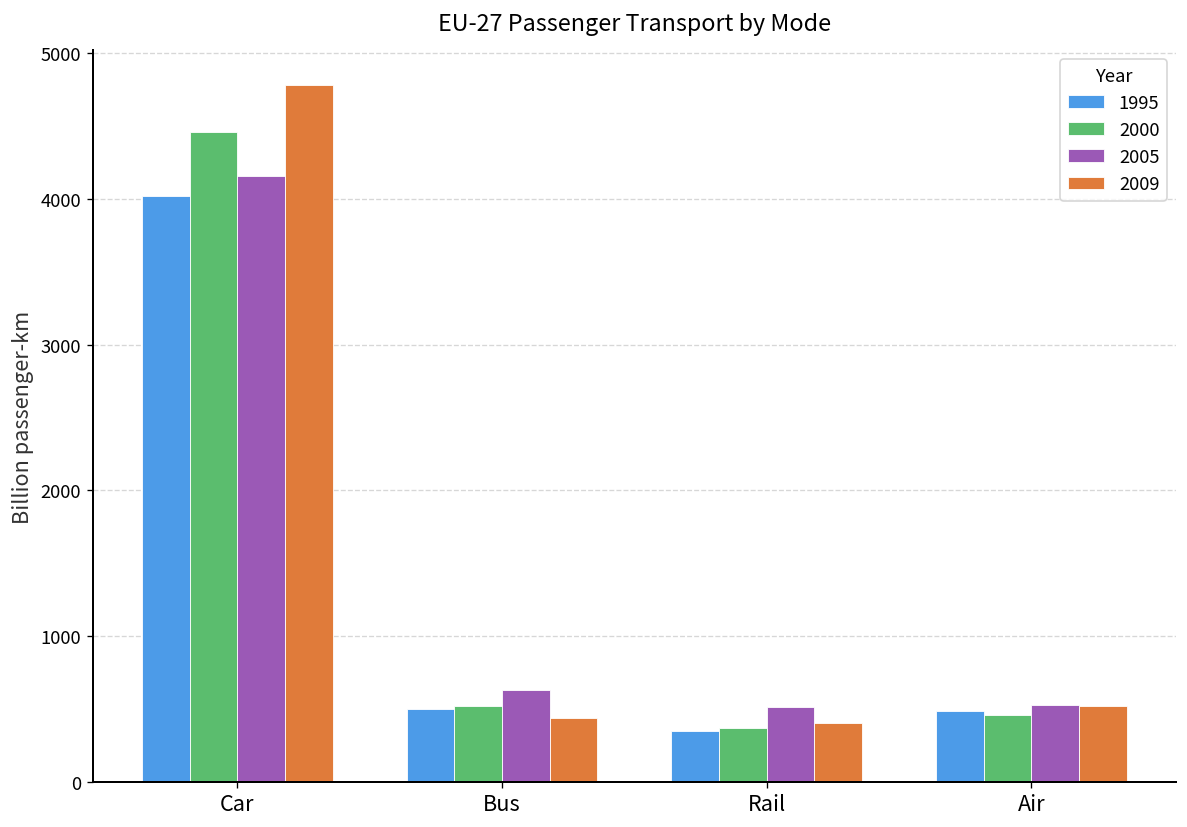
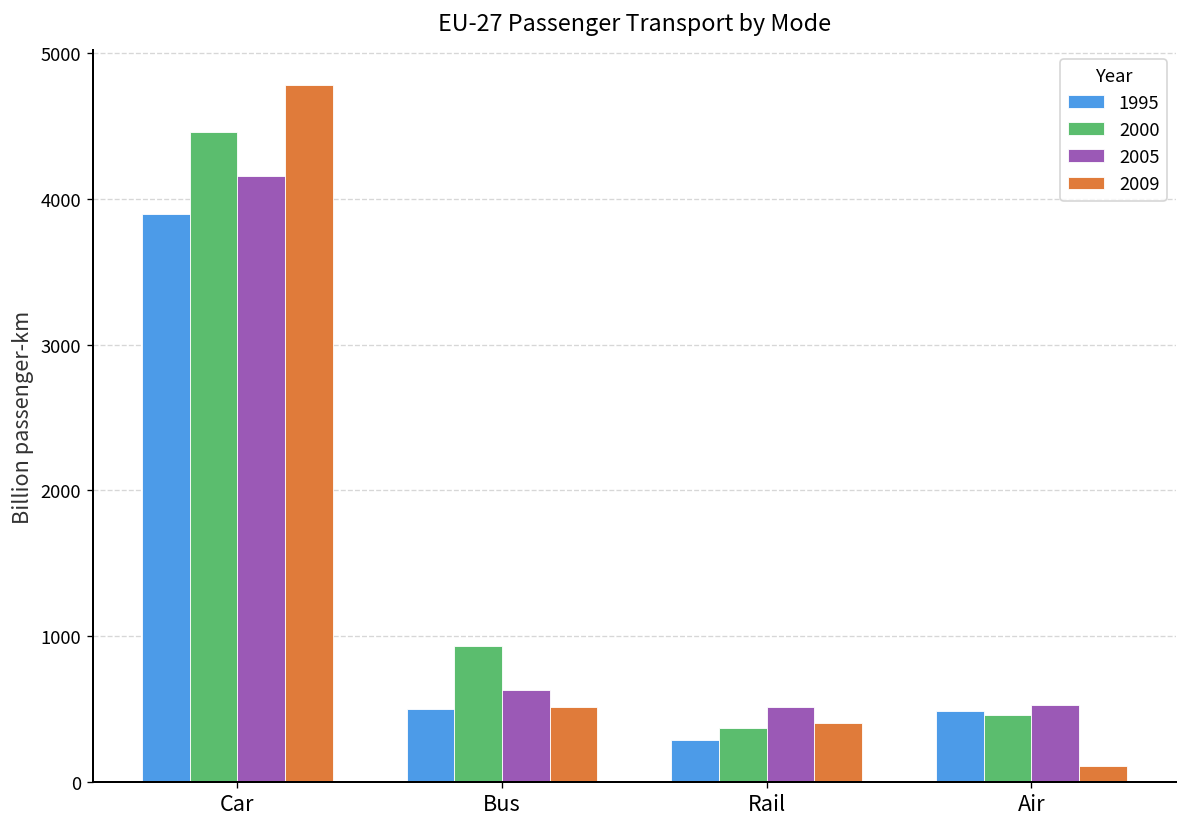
1995, Car: 4020 -> 3890
2000, Bus: 520 -> 930
2009, Bus: 440 -> 510
1995, Rail: 350 -> 280
2009, Air: 520 -> 110
